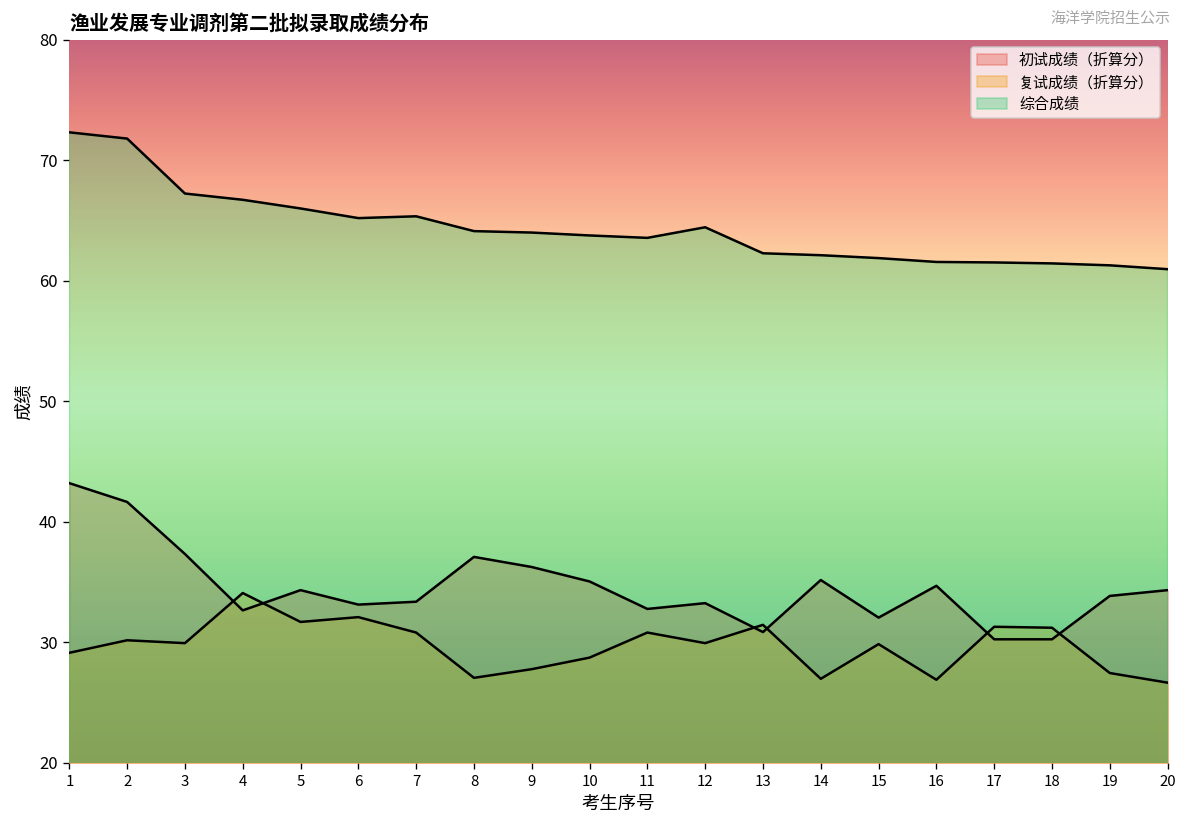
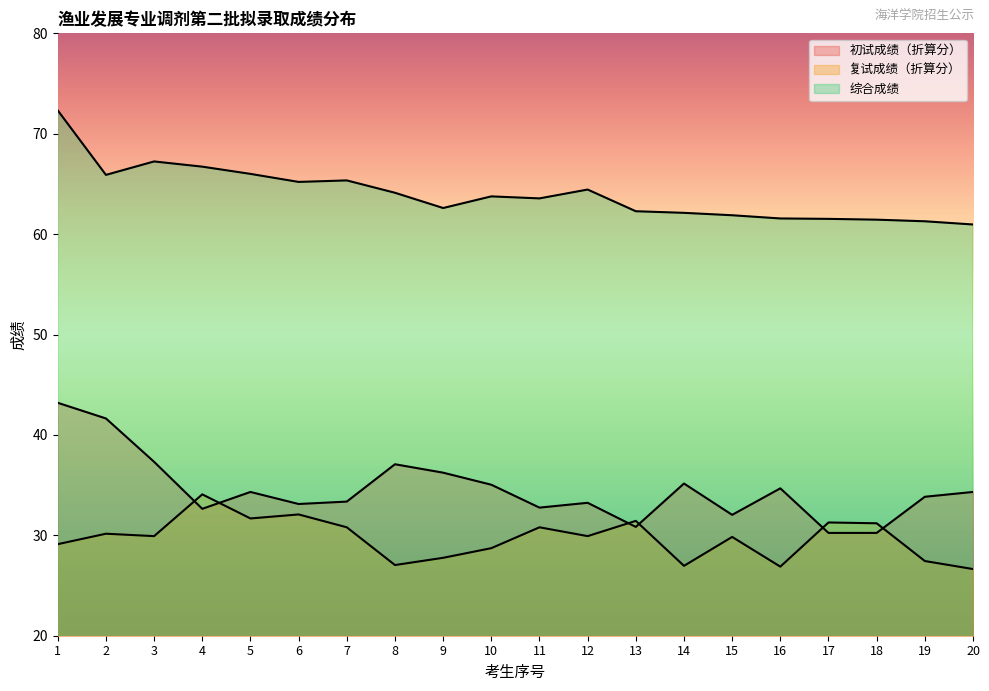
综合成绩, 2: 71.8 -> 65.9
综合成绩, 9: 64.0 -> 62.6
